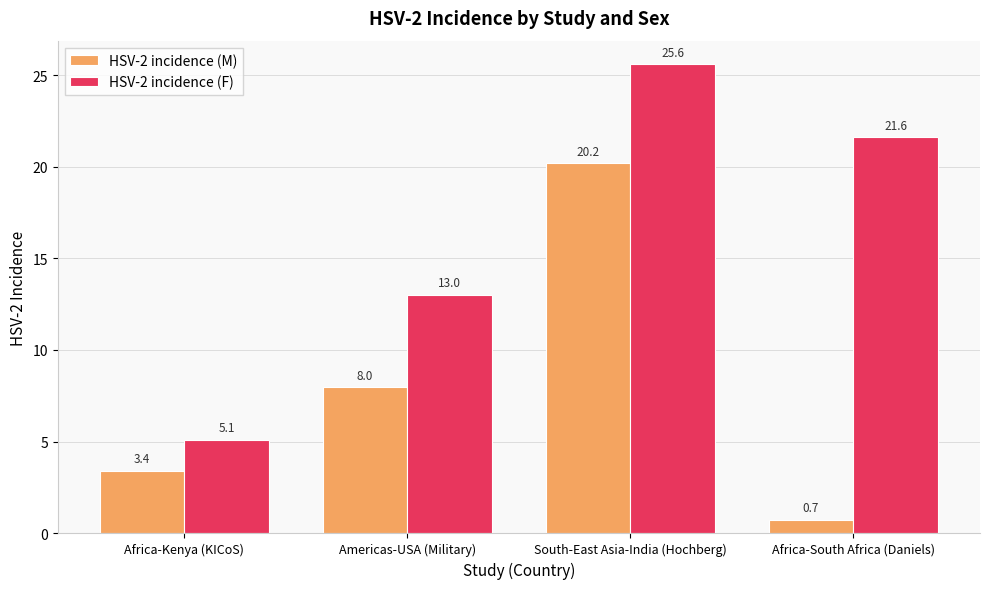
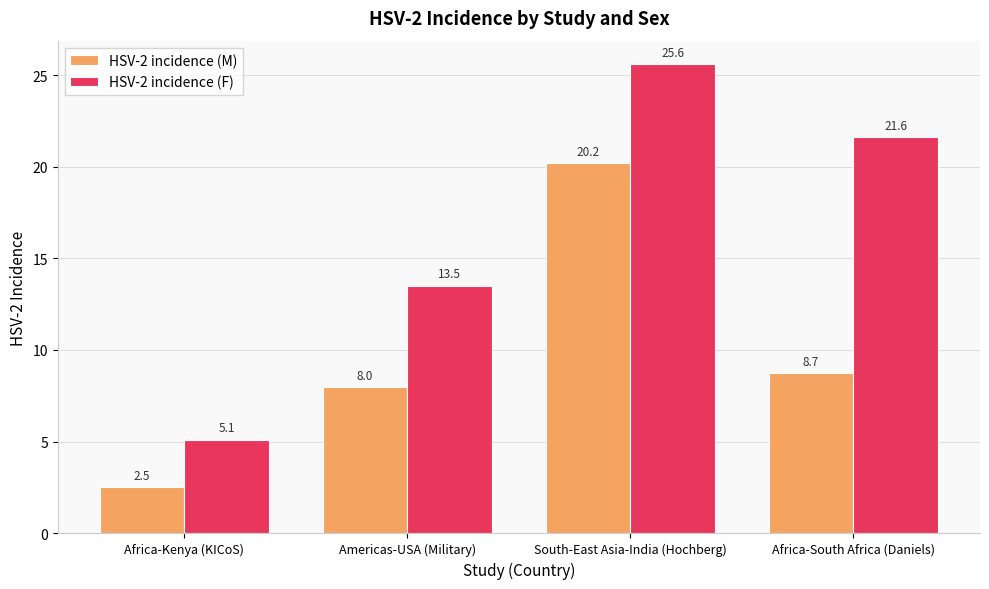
HSV-2 incidence (M), Africa-Kenya (KICoS): 3.4 -> 2.5
HSV-2 incidence (F), Americas-USA (Military): 13.0 -> 13.5
HSV-2 incidence (M), Africa-South Africa (Daniels): 0.7 -> 8.7
